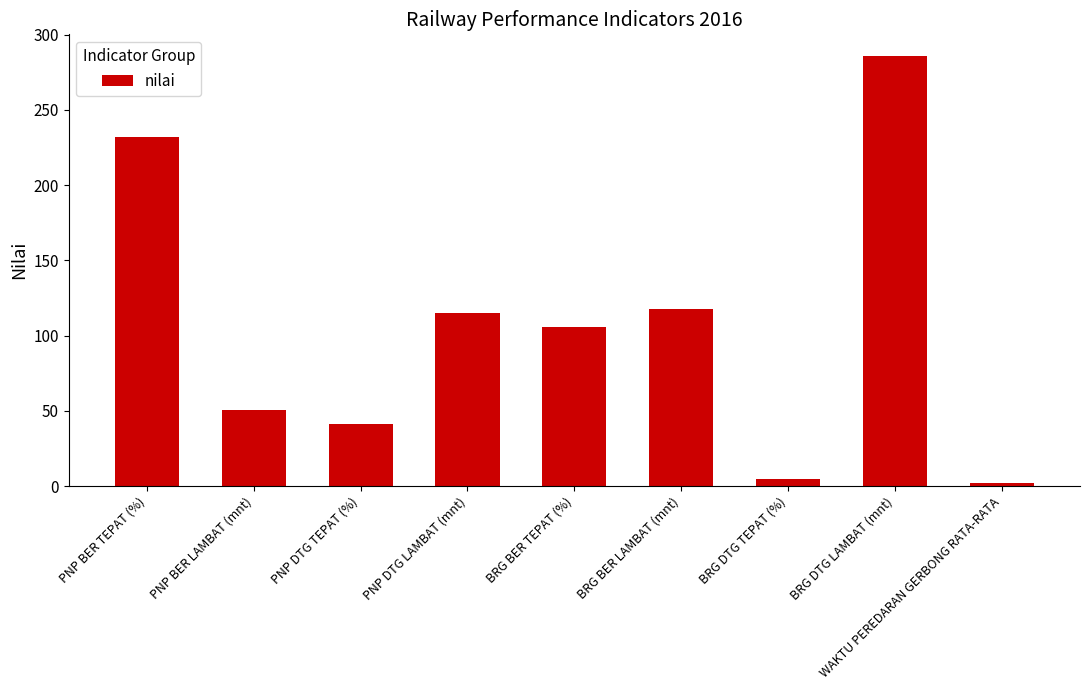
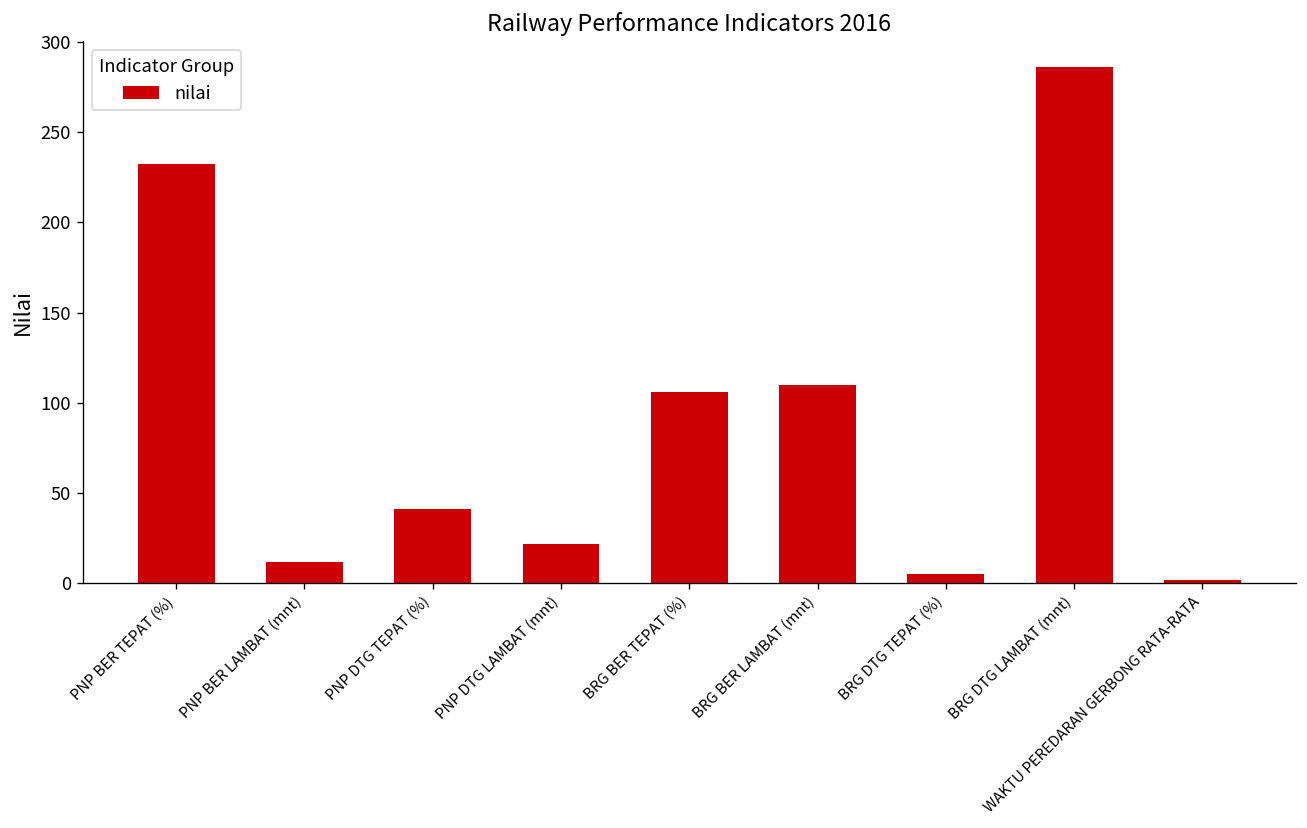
PNP BER LAMBAT (mnt): 51 -> 12
PNP DTG LAMBAT (mnt): 115 -> 22
BRG BER LAMBAT (mnt): 118 -> 110
